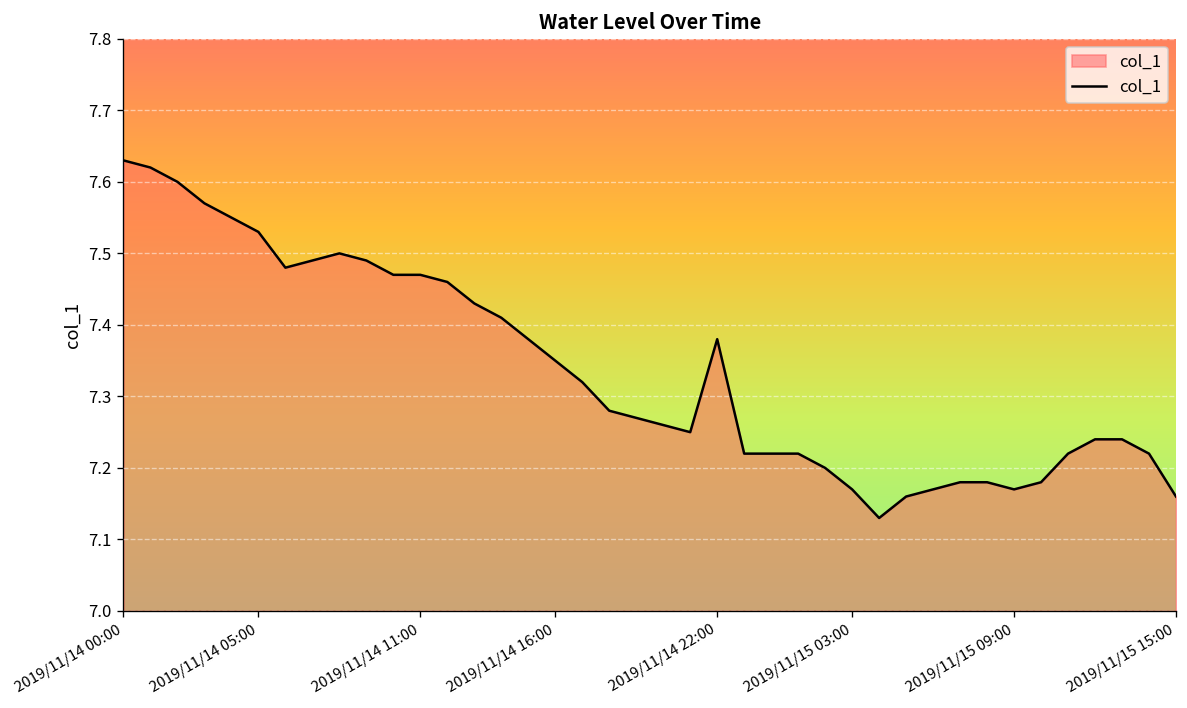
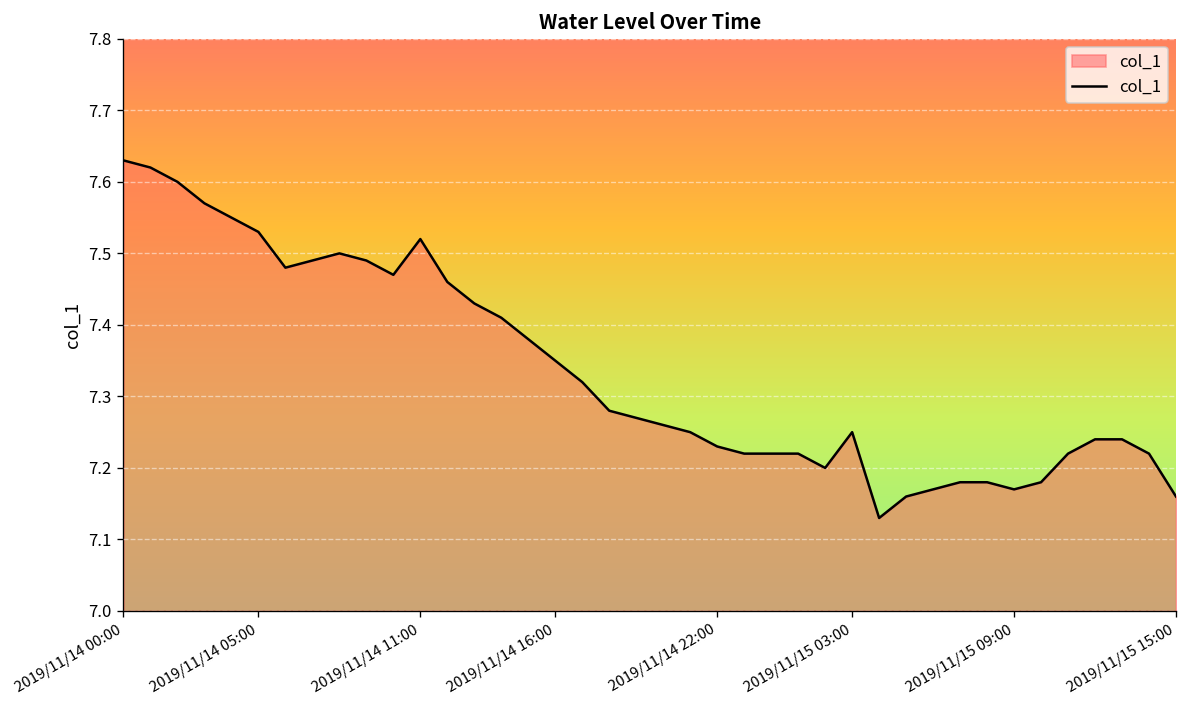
2019/11/14 11:00: 7.47 -> 7.52
2019/11/14 22:00: 7.38 -> 7.23
2019/11/15 03:00: 7.17 -> 7.25
